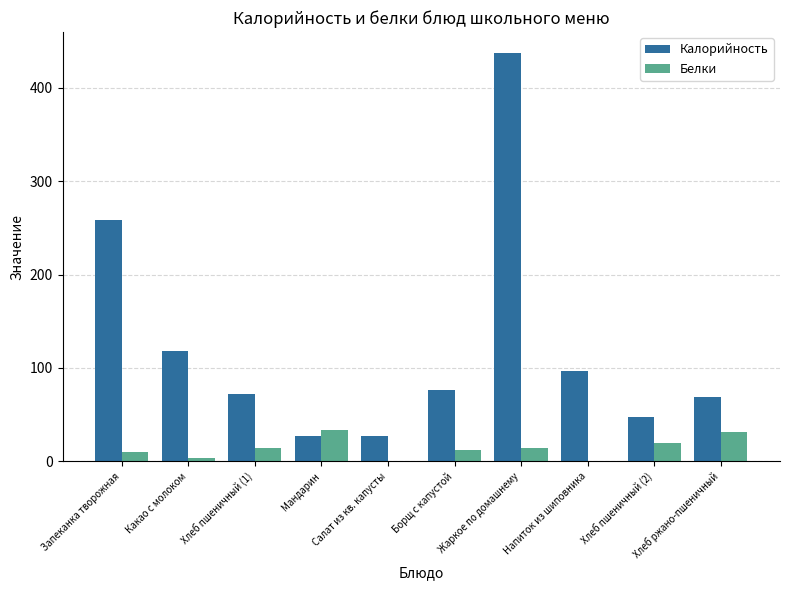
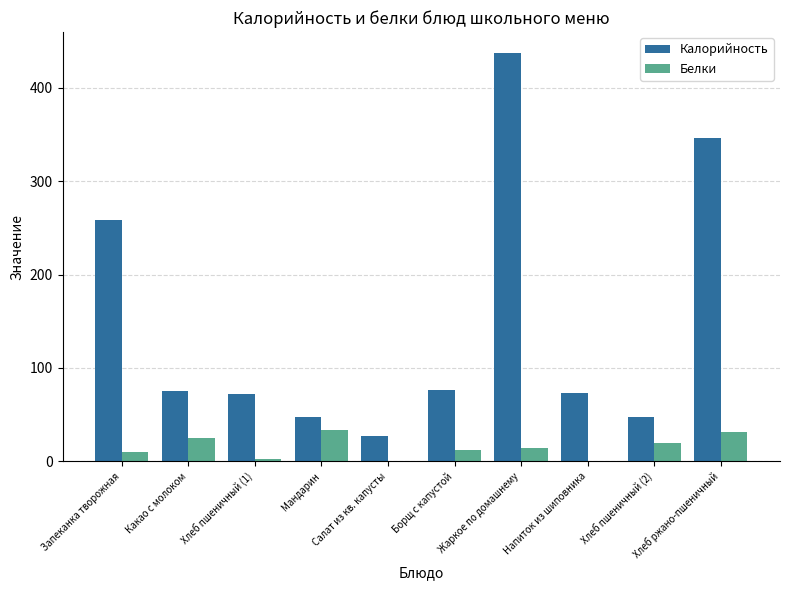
Калорийность, Какао с молоком: 120 -> 80
Белки, Какао с молоком: 0 -> 30
Белки, Хлеб пшеничный (1): 10 -> 0
Калорийность, Мандарин: 30 -> 50
Калорийность, Напиток из шиповника: 100 -> 70
Калорийность, Хлеб ржано-пшеничный: 70 -> 350
